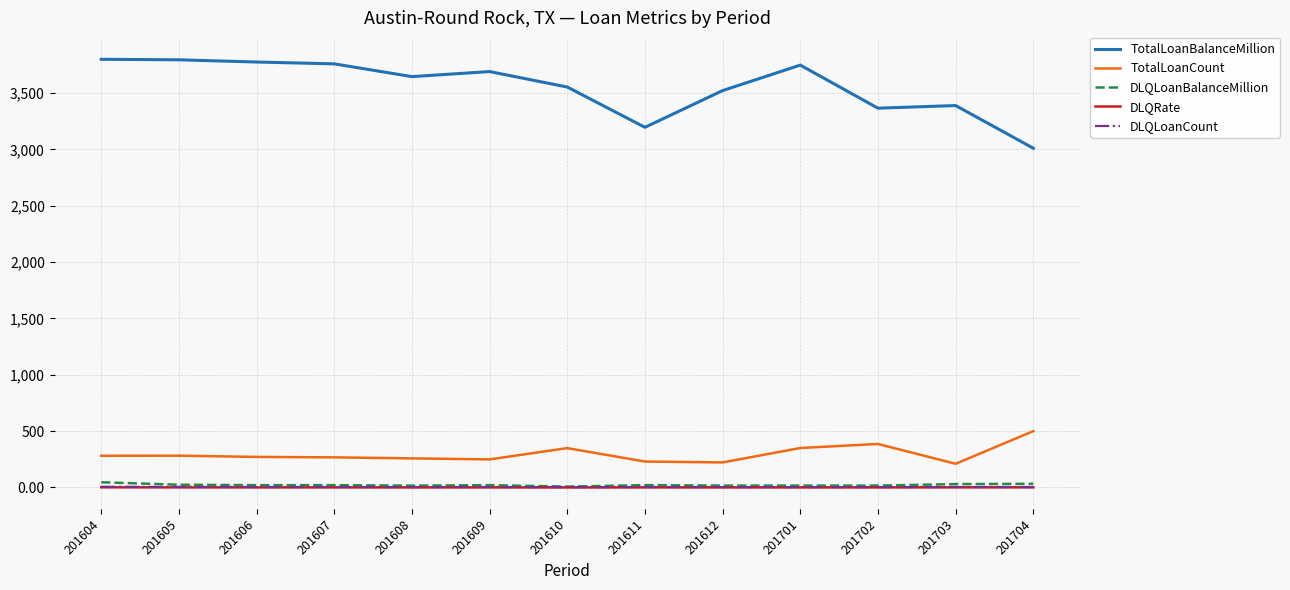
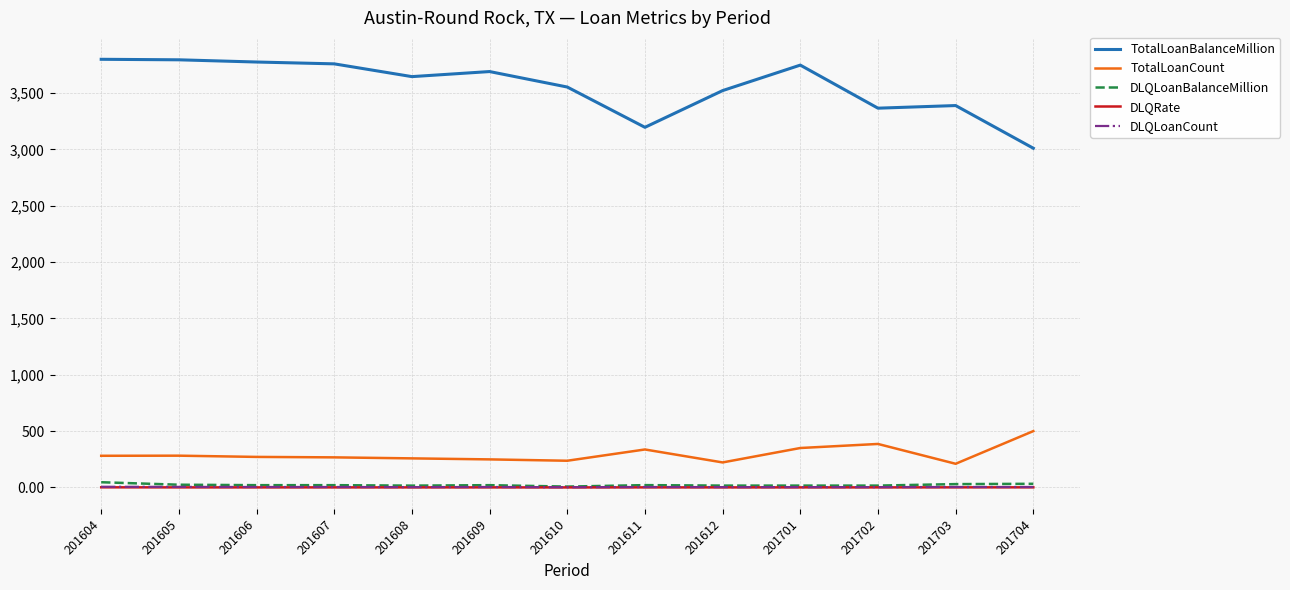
TotalLoanCount, 201610: 350 -> 240
TotalLoanCount, 201611: 230 -> 340
